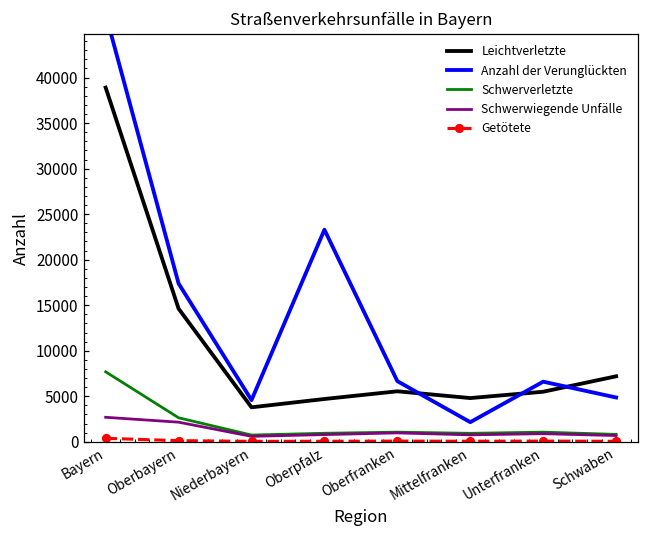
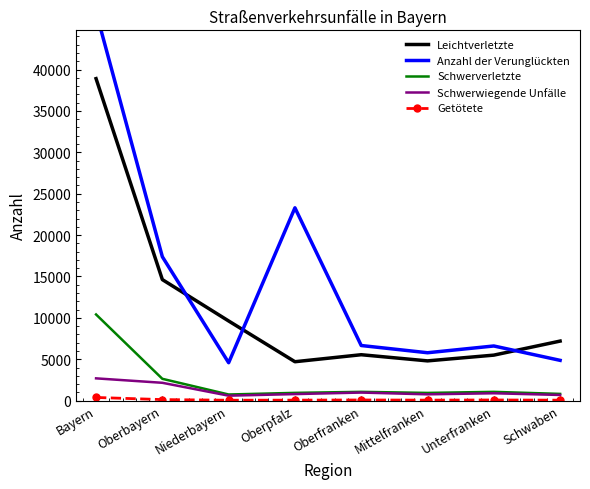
Schwerverletzte, Bayern: 8000 -> 10000
Leichtverletzte, Niederbayern: 4000 -> 10000
Anzahl der Verunglückten, Mittelfranken: 2000 -> 6000
